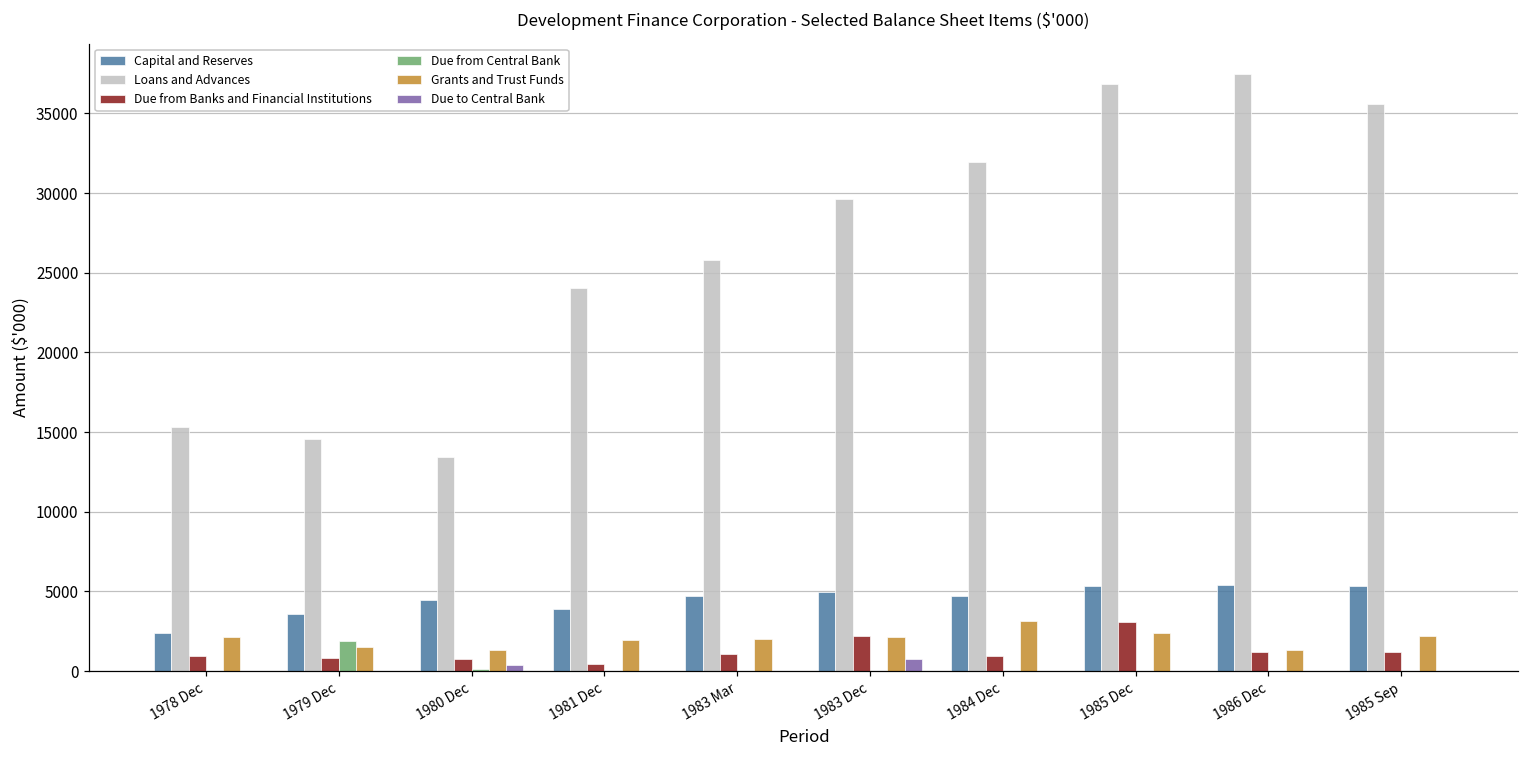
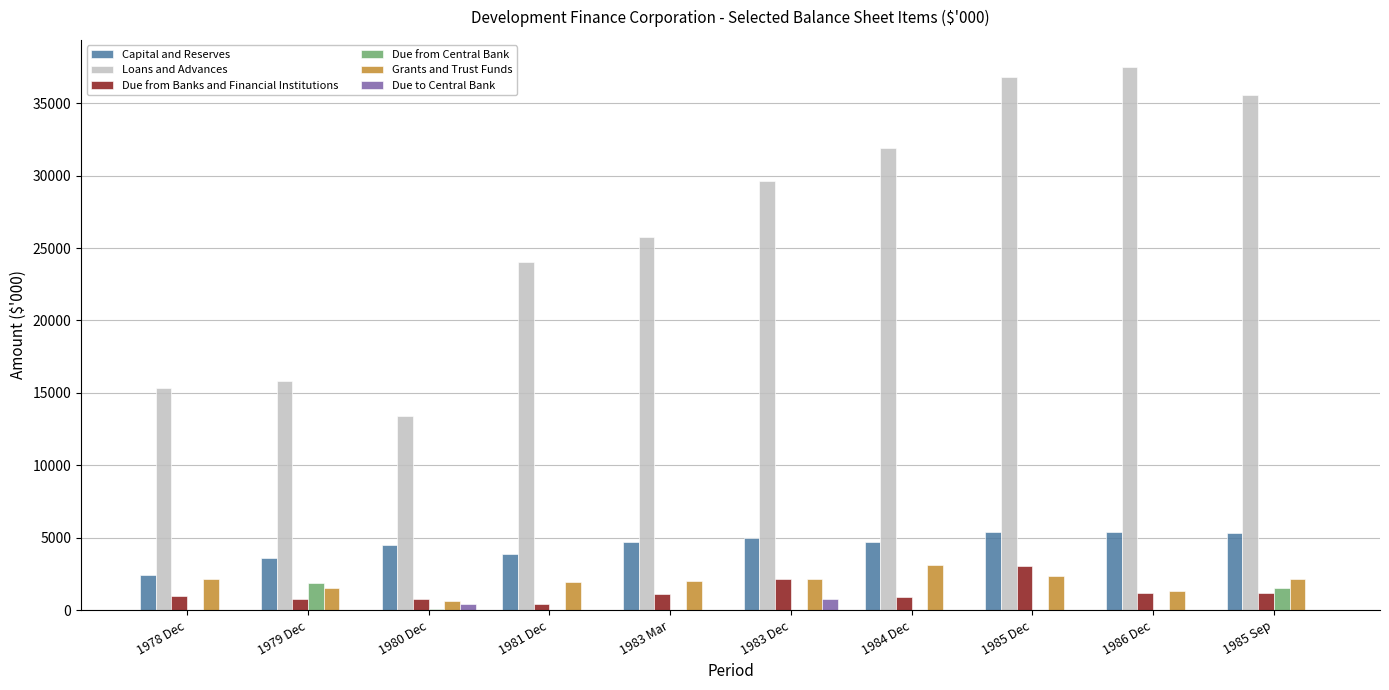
Loans and Advances, 1979 Dec: 14600 -> 15800
Grants and Trust Funds, 1980 Dec: 1300 -> 700
Due from Central Bank, 1985 Sep: 0 -> 1500
